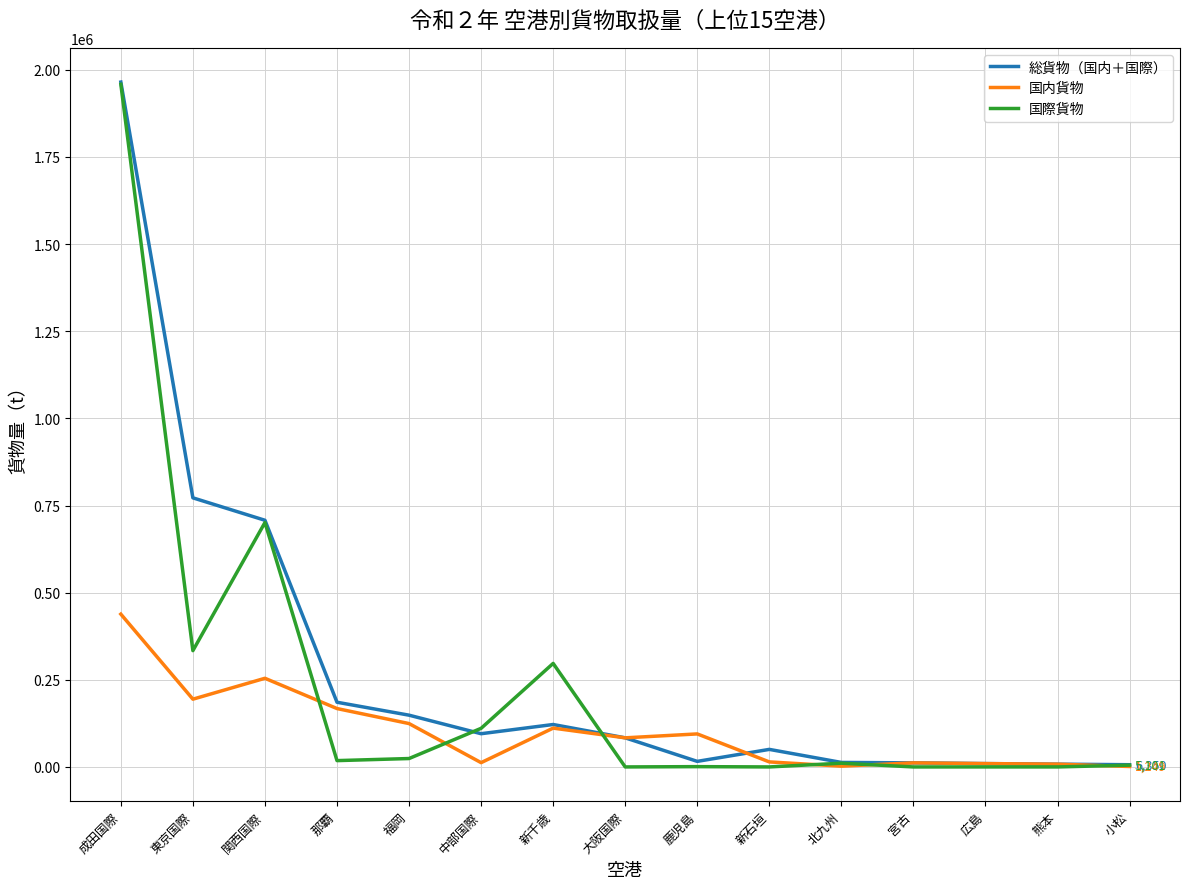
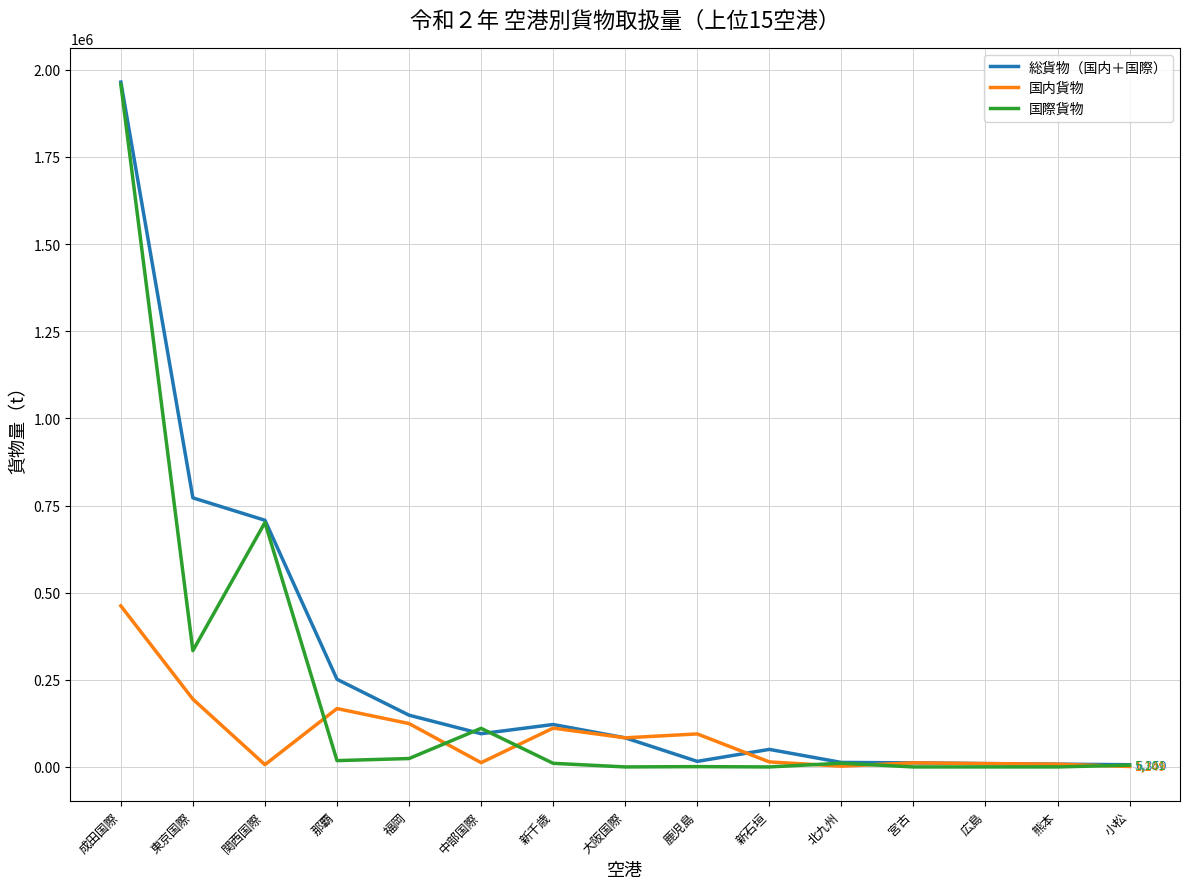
国内貨物, 成田国際: 440000 -> 460000
国内貨物, 関西国際: 250000 -> 10000
総貨物（国内＋国際）, 那覇: 190000 -> 250000
国際貨物, 新千歳: 300000 -> 10000
